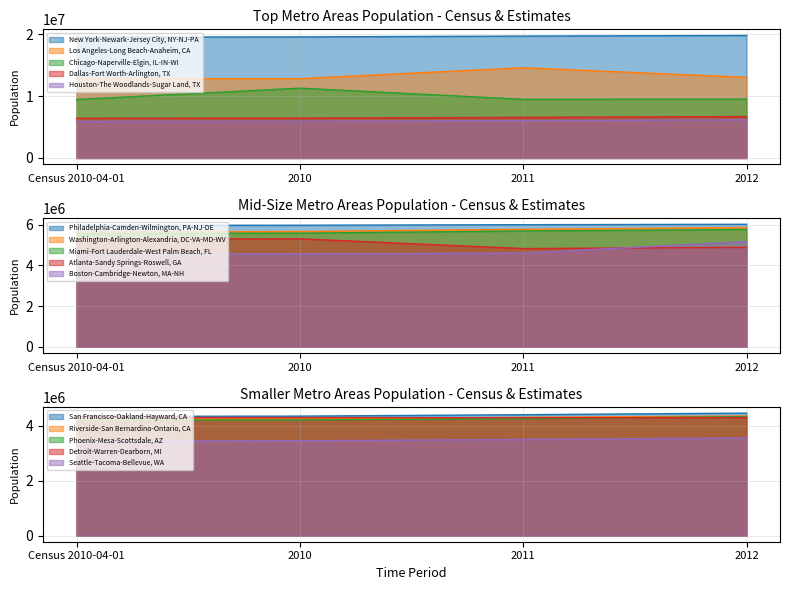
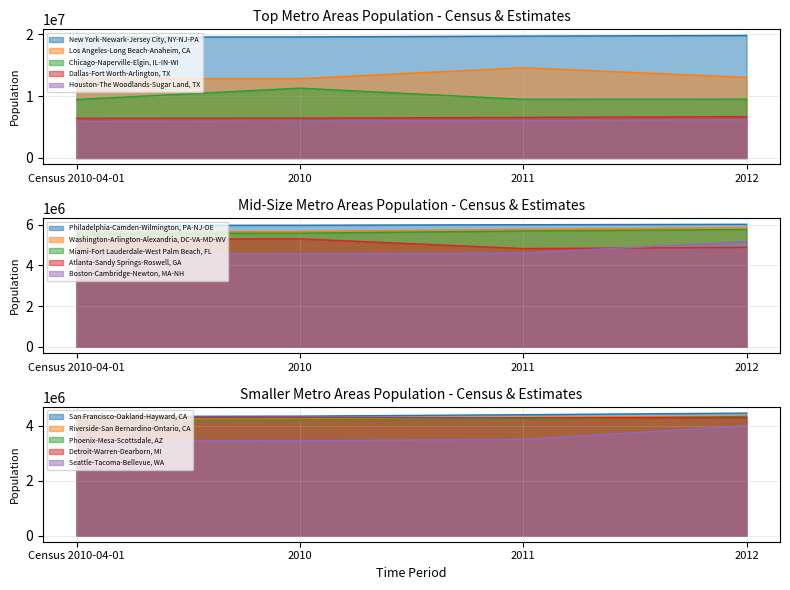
Smaller Metro Areas Population - Census & Estimates, Seattle-Tacoma-Bellevue, WA, 2012: 3600000 -> 4000000
